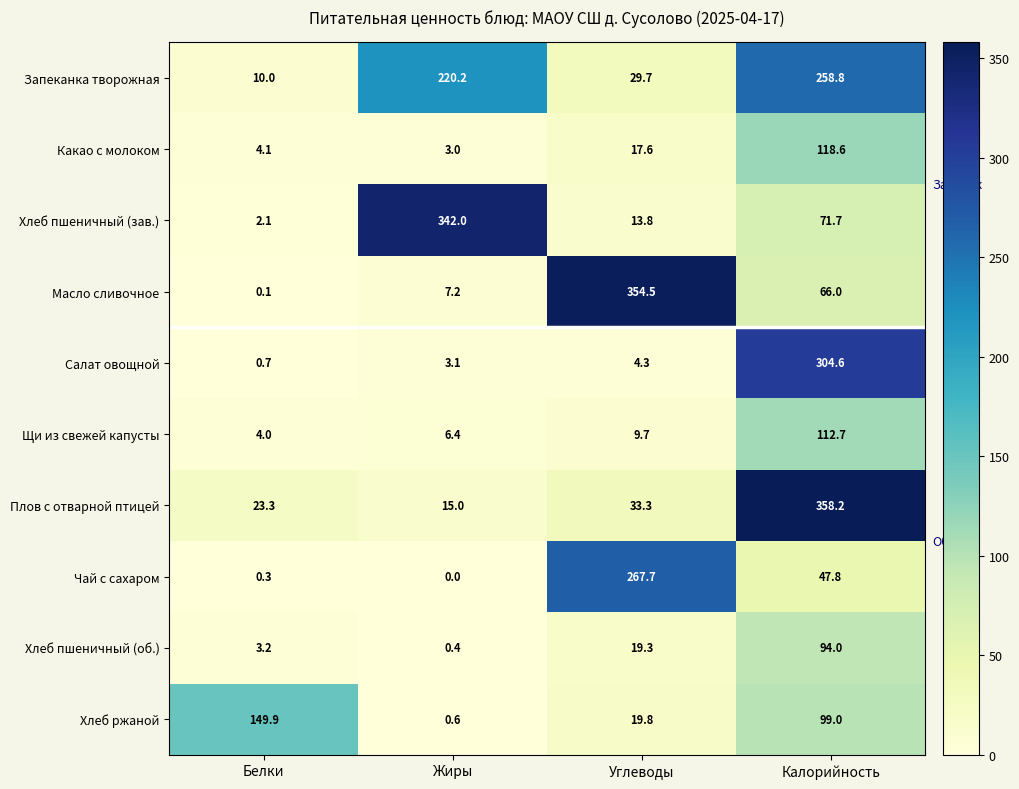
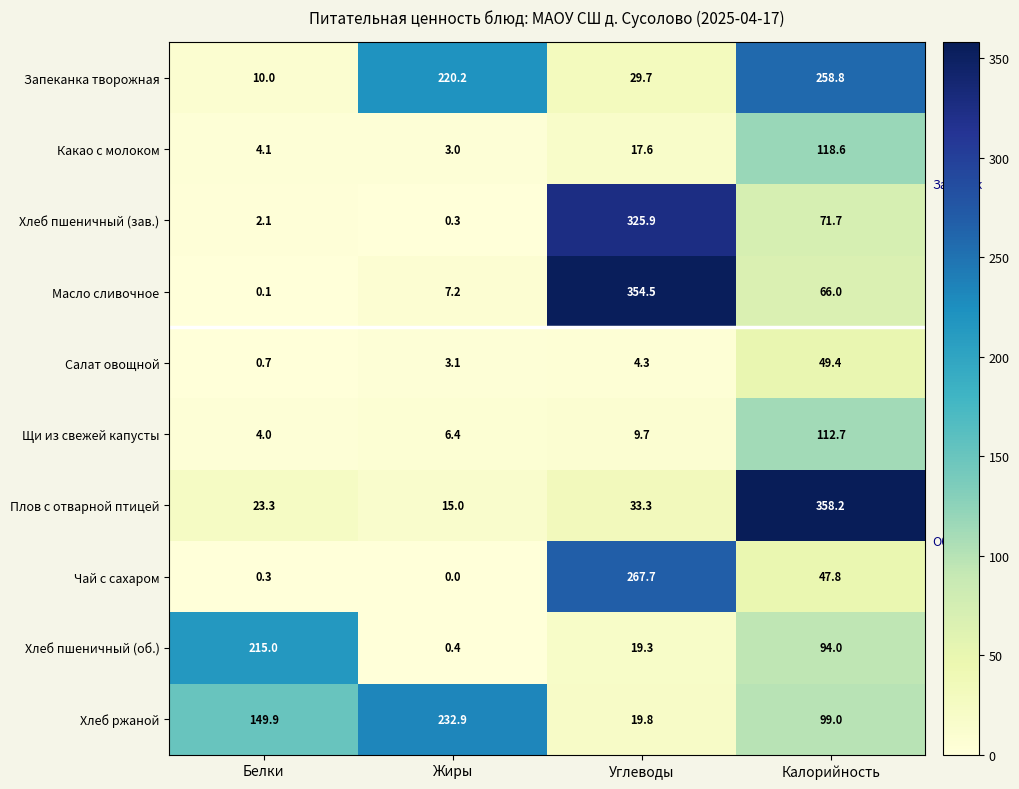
Хлеб пшеничный (зав.), Жиры: 342.0 -> 0.3
Хлеб пшеничный (зав.), Углеводы: 13.8 -> 325.9
Салат овощной, Калорийность: 304.6 -> 49.4
Хлеб пшеничный (об.), Белки: 3.2 -> 215.0
Хлеб ржаной, Жиры: 0.6 -> 232.9
